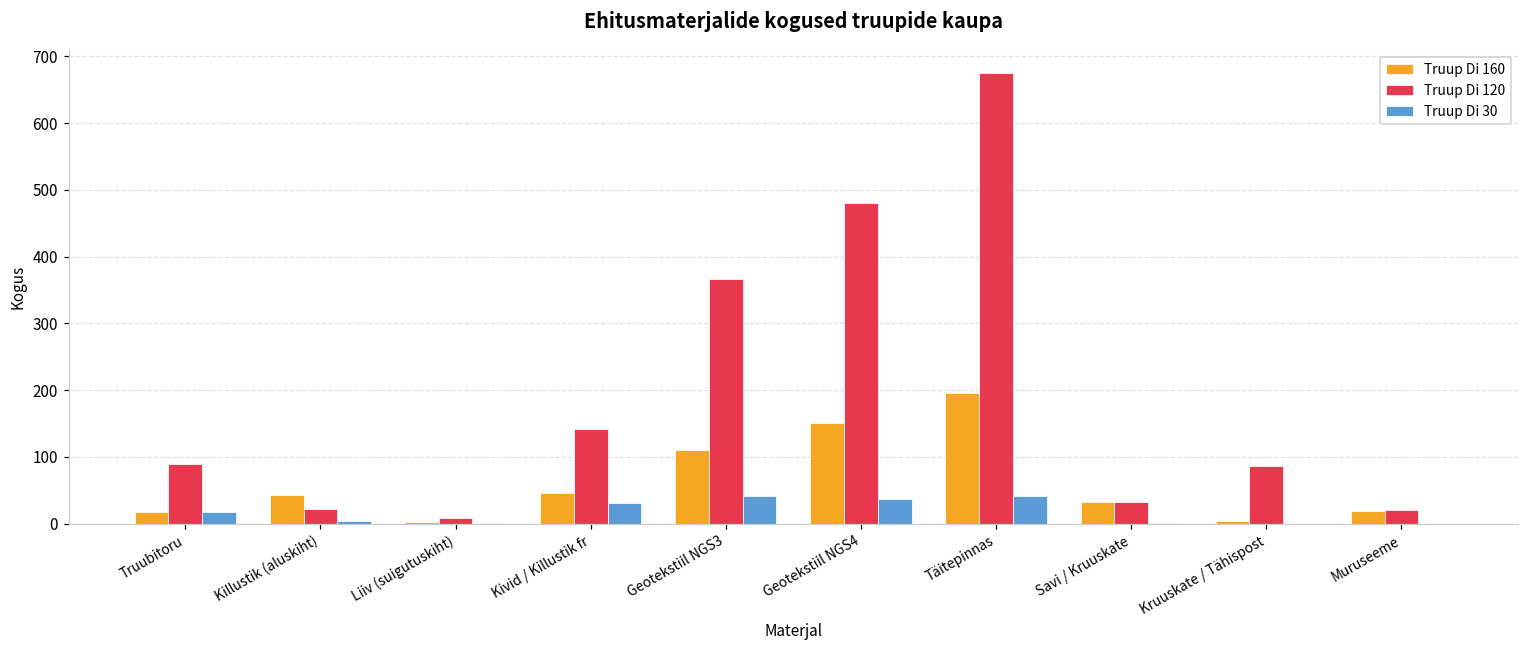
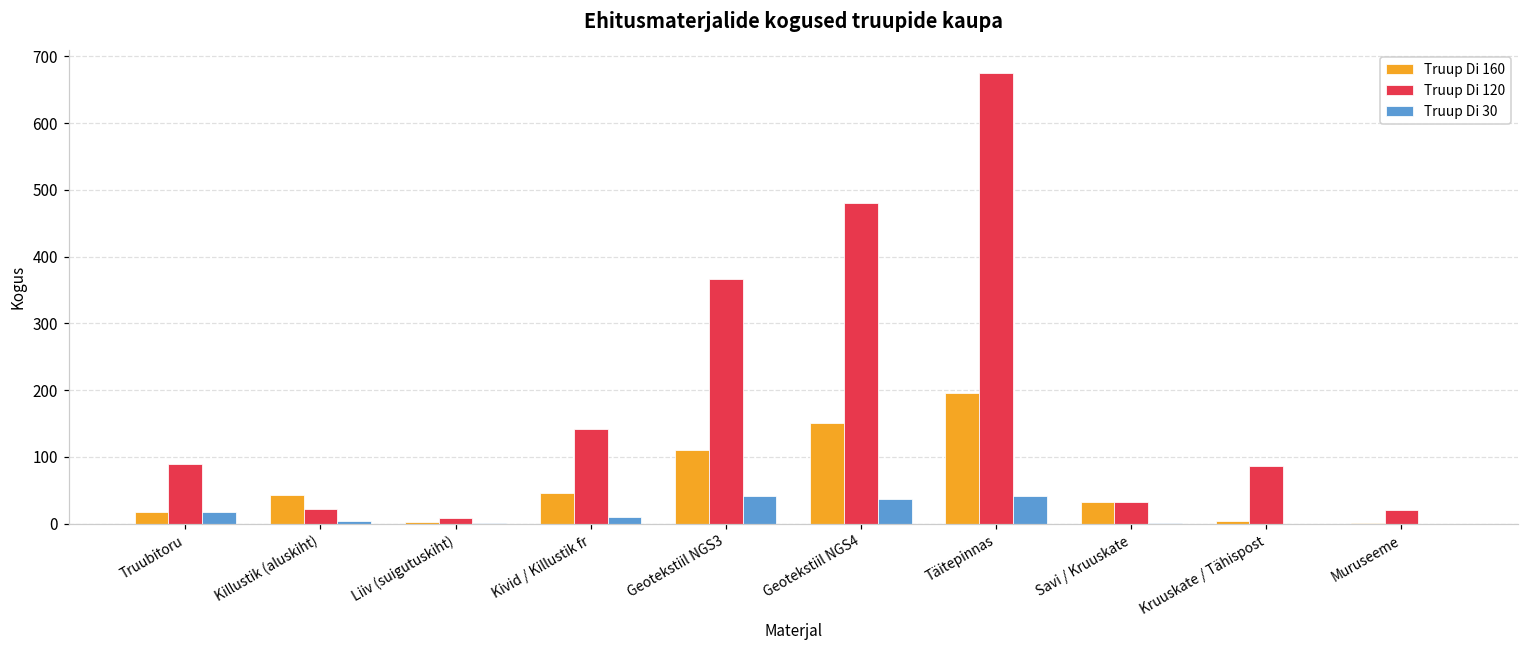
Truup Di 30, Kivid / Killustik fr: 30 -> 10
Truup Di 160, Muruseeme: 20 -> 0
